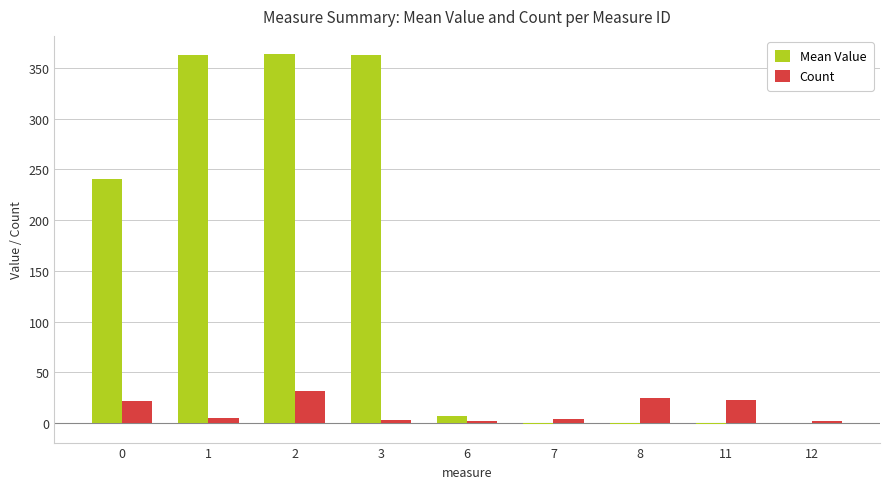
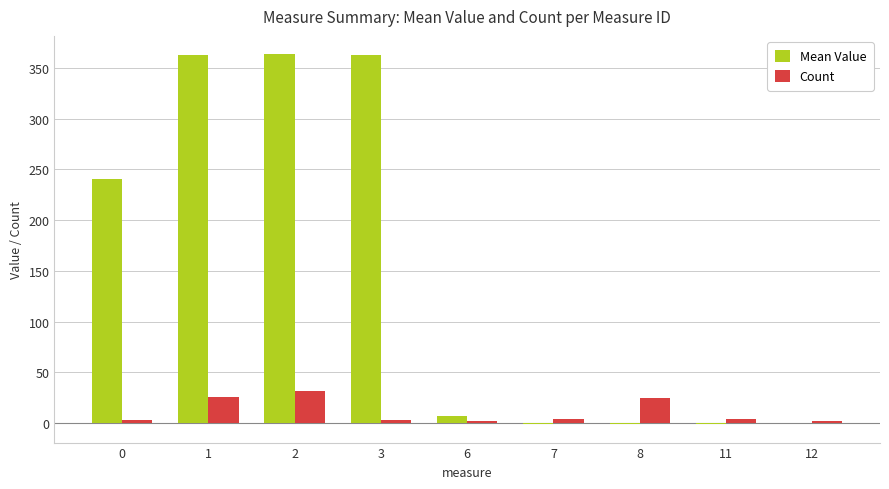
Count, 0: 22 -> 3
Count, 1: 5 -> 26
Count, 11: 23 -> 4
